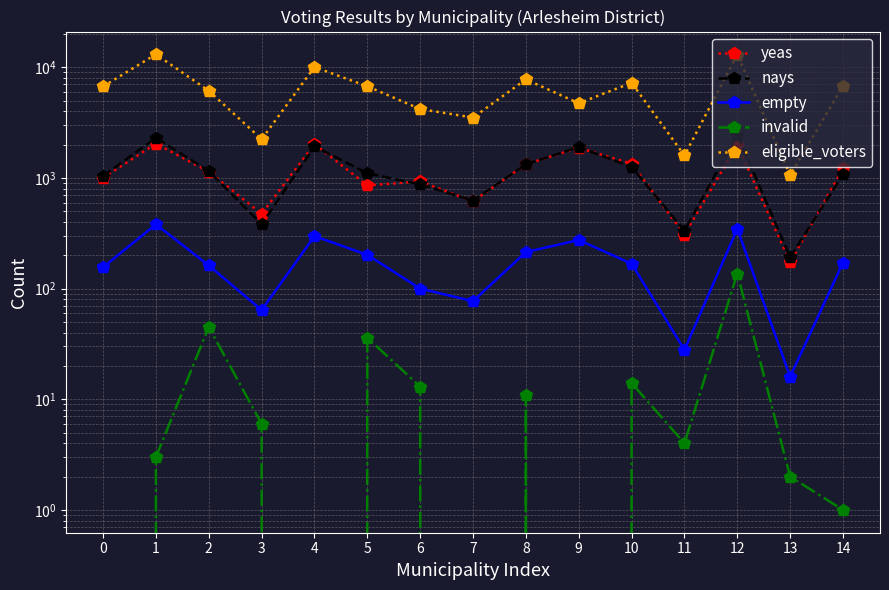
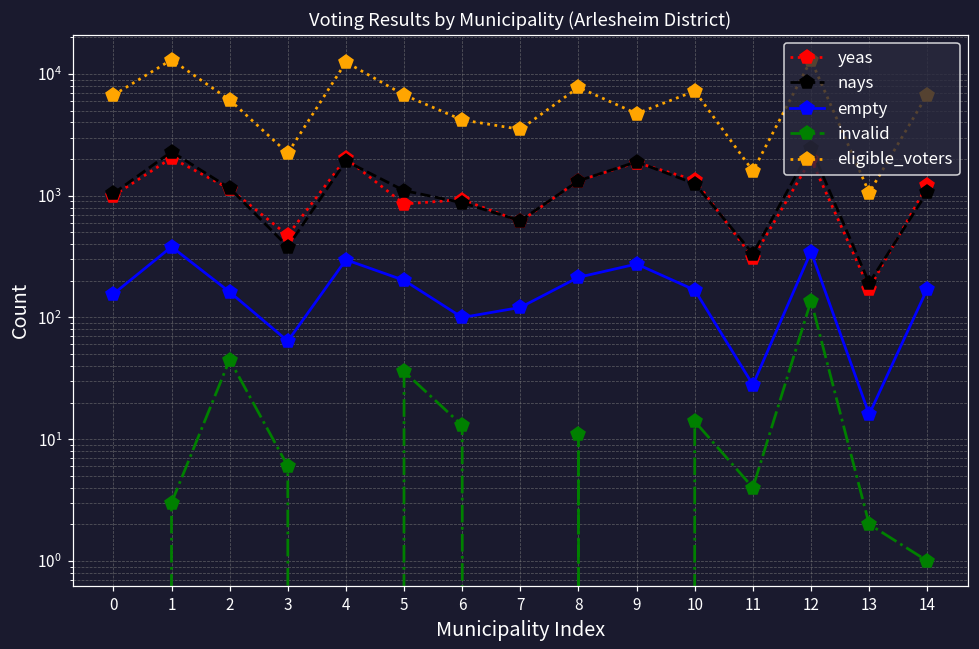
eligible_voters, 4: 10000 -> 13000
empty, 7: 80 -> 120
